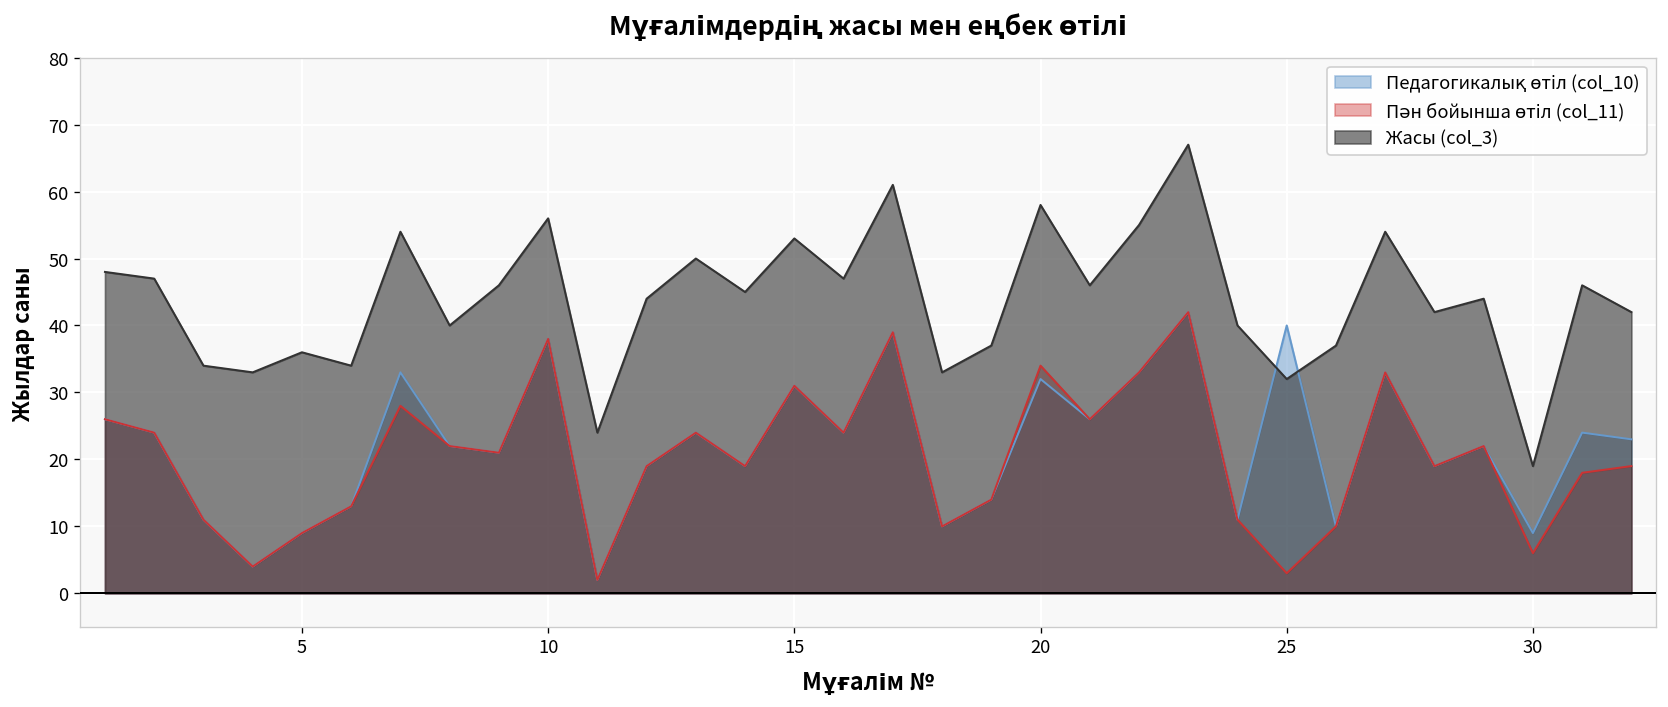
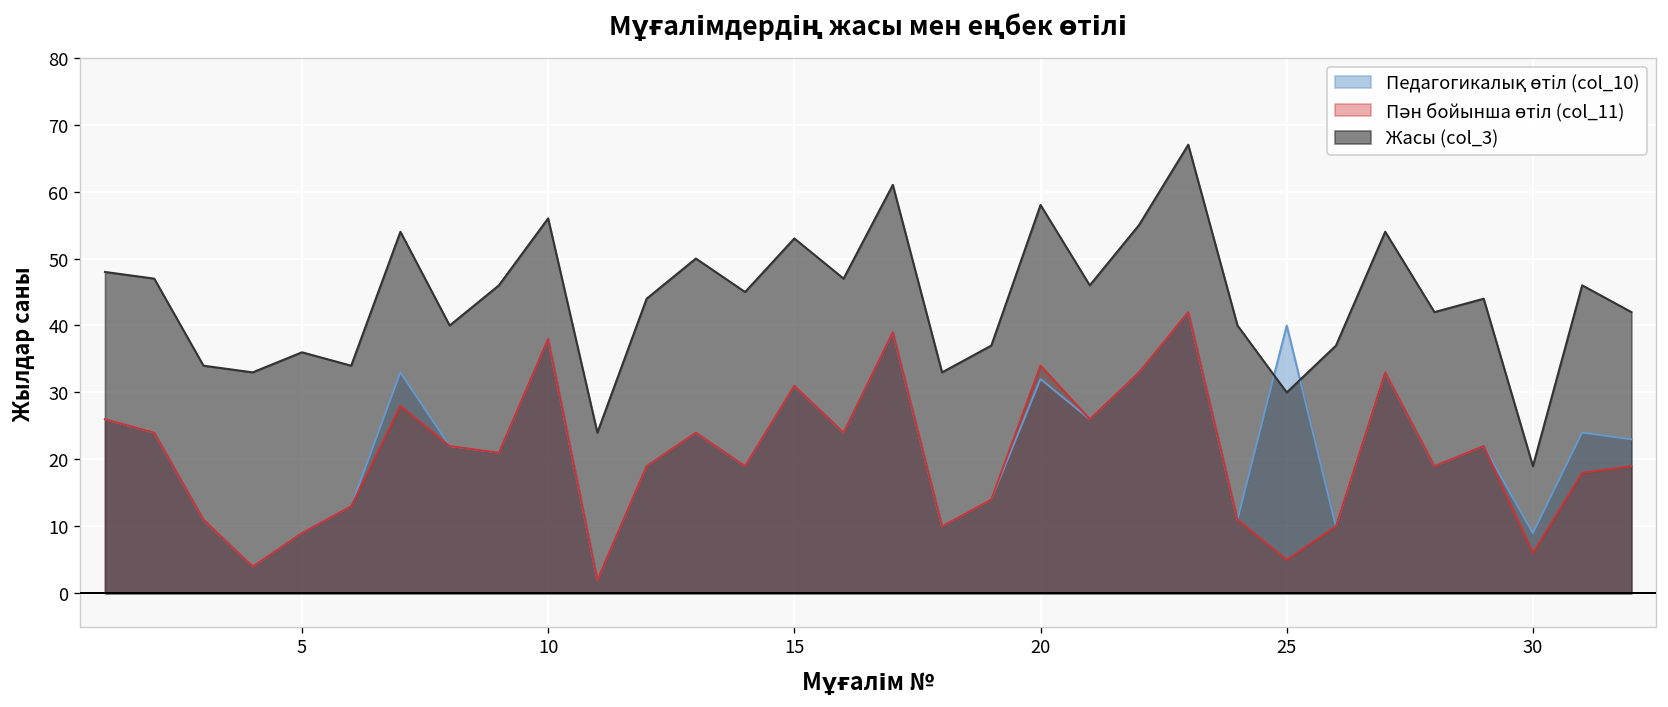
Пән бойынша өтіл (col_11), 25: 3 -> 5
Жасы (col_3), 25: 32 -> 30
